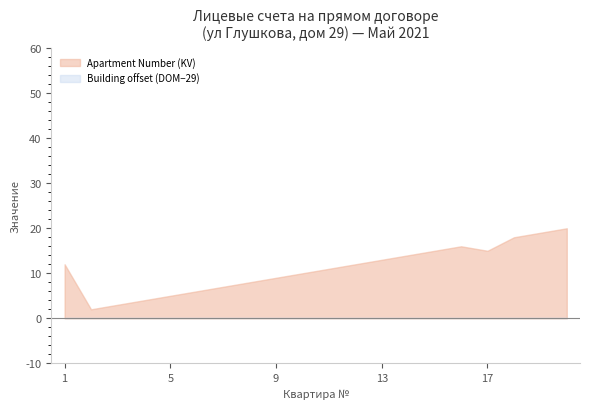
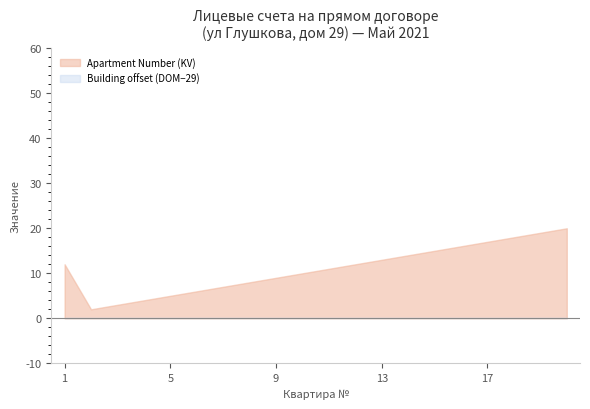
Apartment Number (KV), 17: 15 -> 17
